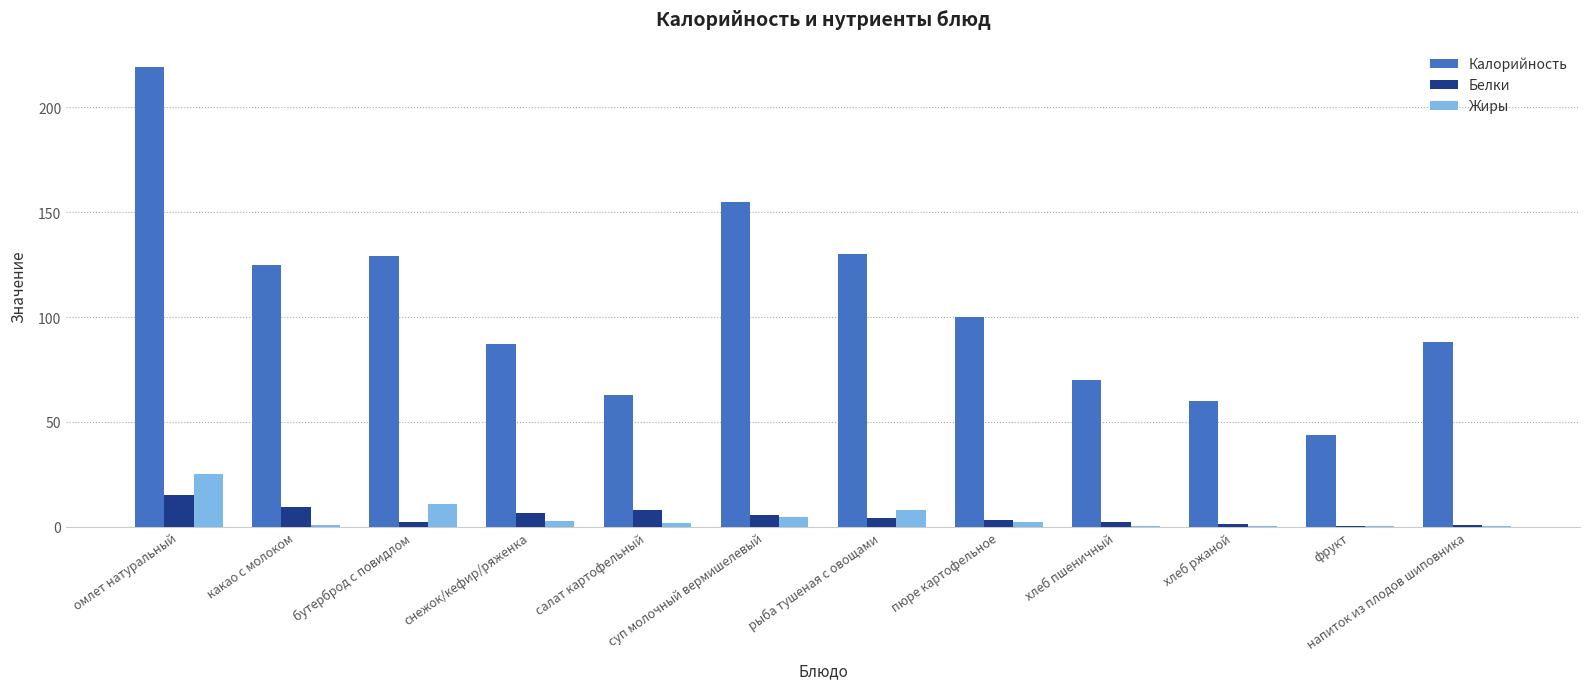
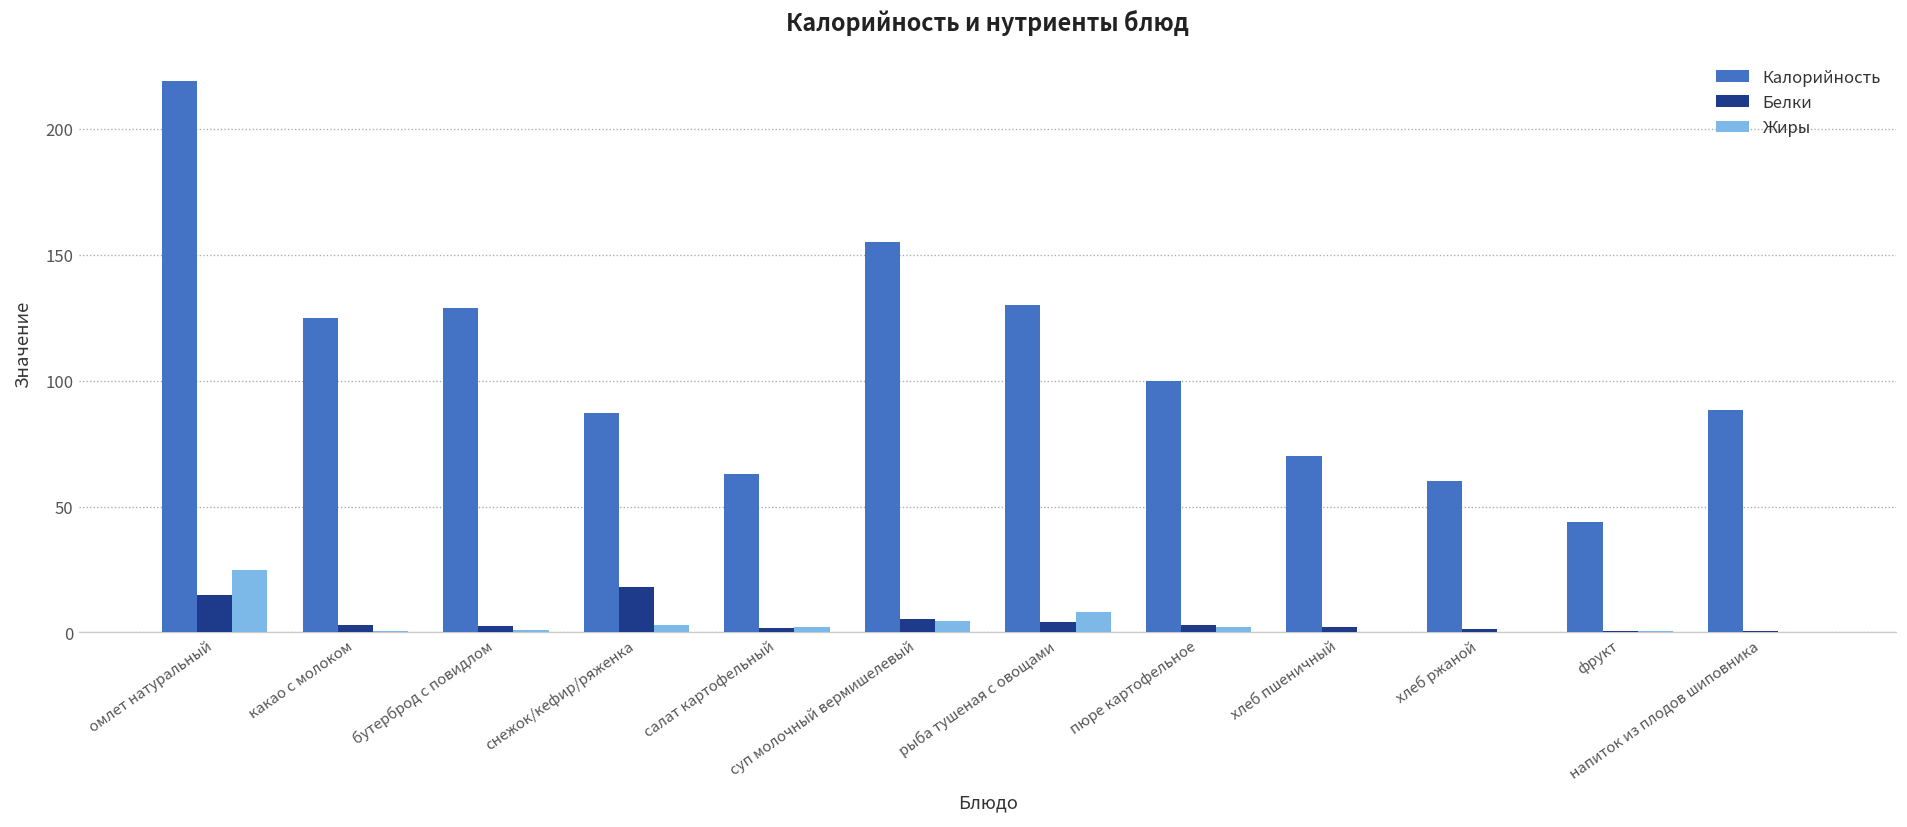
Белки, какао с молоком: 9 -> 3
Жиры, бутерброд с повидлом: 11 -> 1
Белки, снежок/кефир/ряженка: 6 -> 18
Белки, салат картофельный: 8 -> 2
